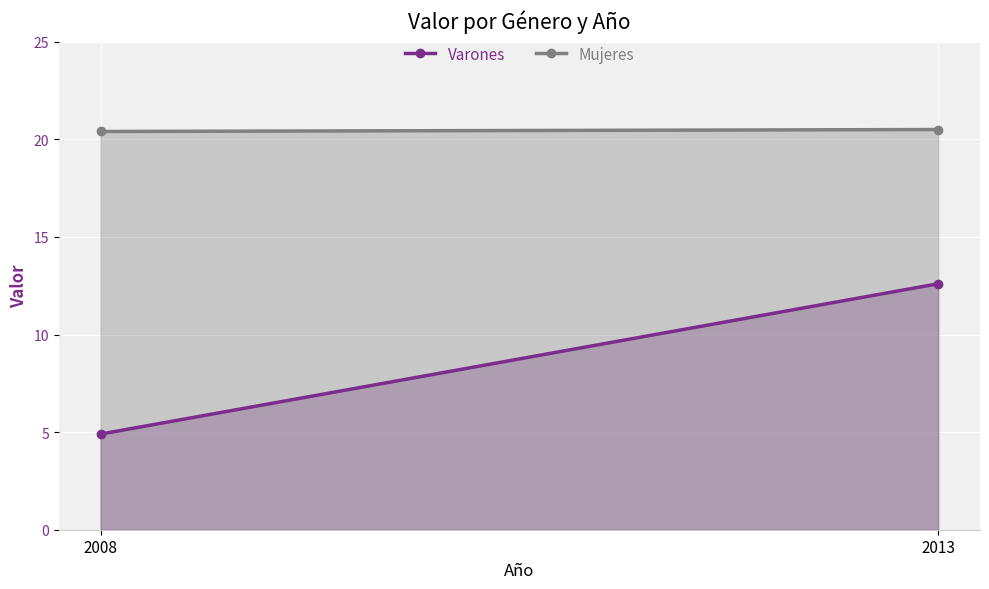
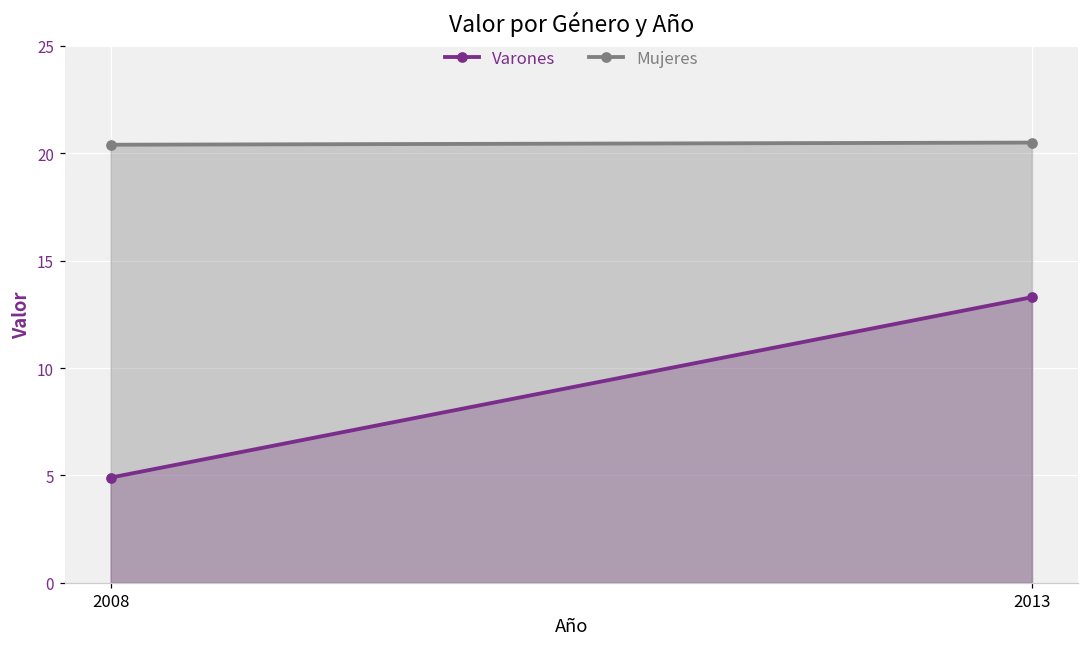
Varones, 2013: 12.6 -> 13.3
